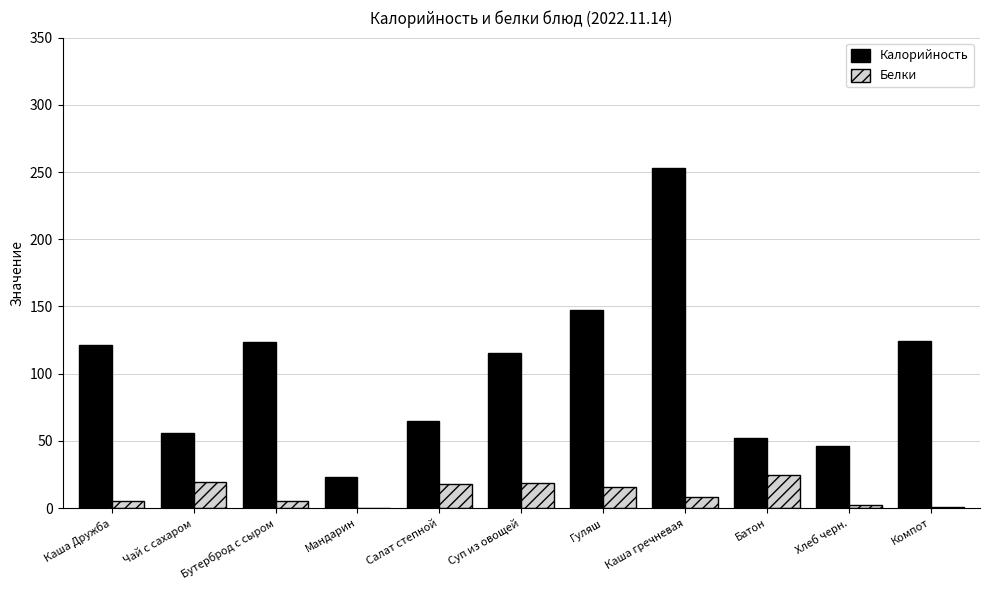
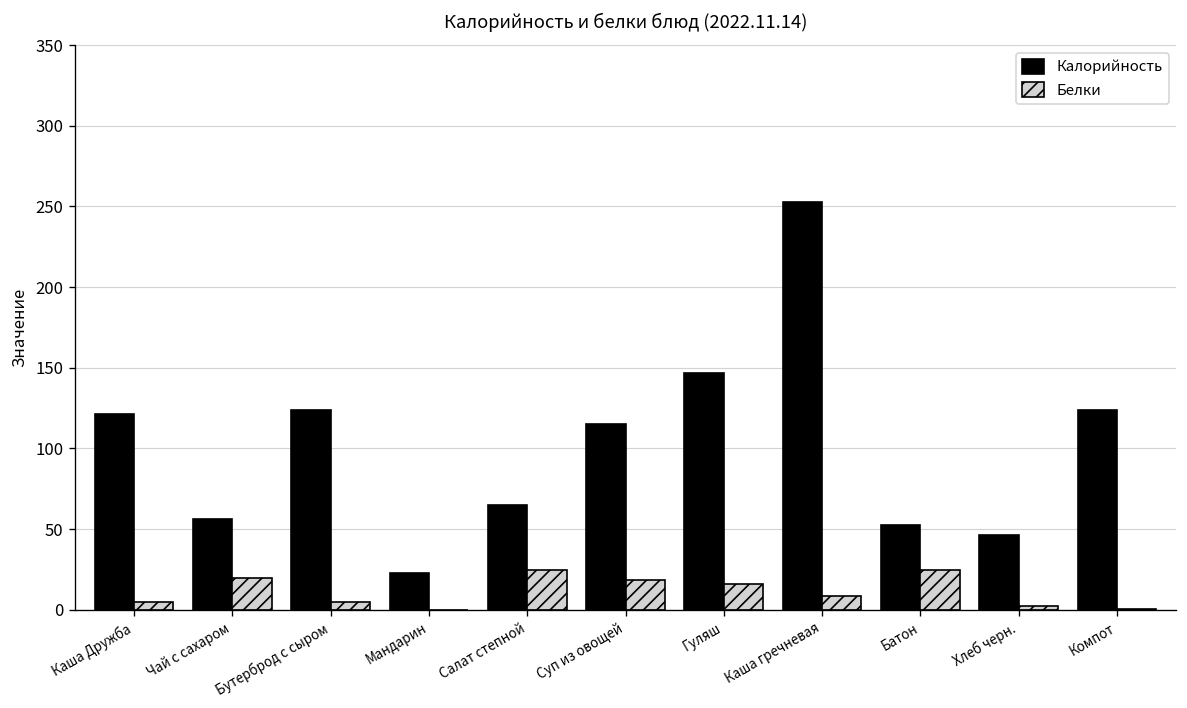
Белки, Салат степной: 18 -> 25
